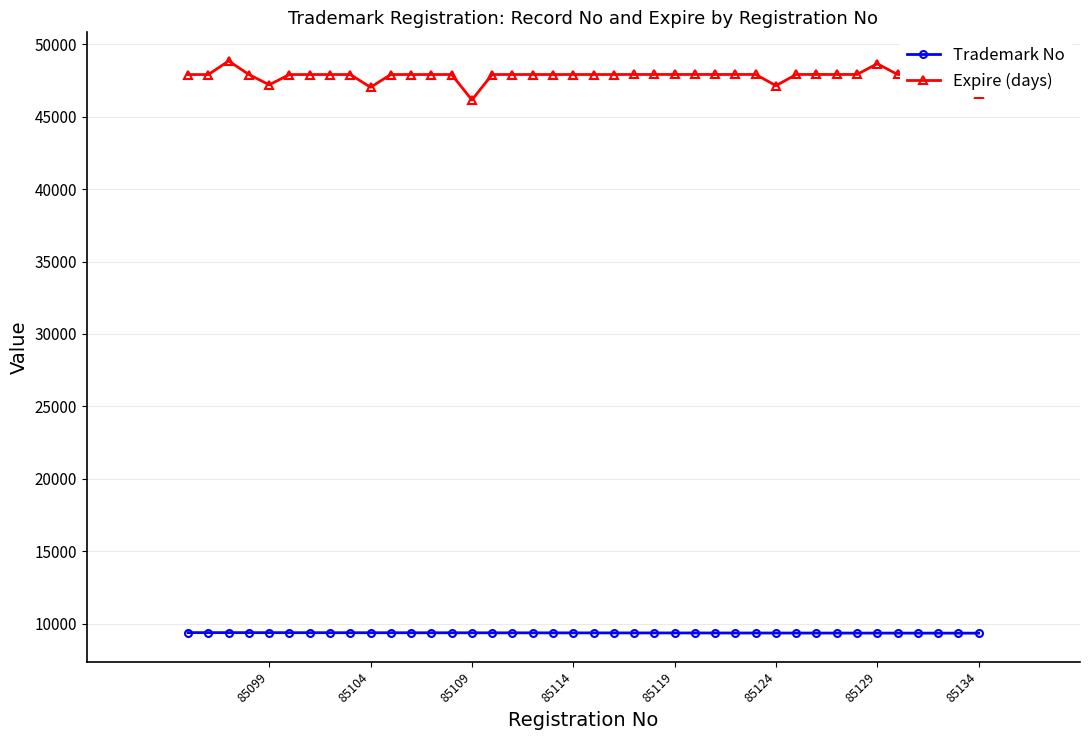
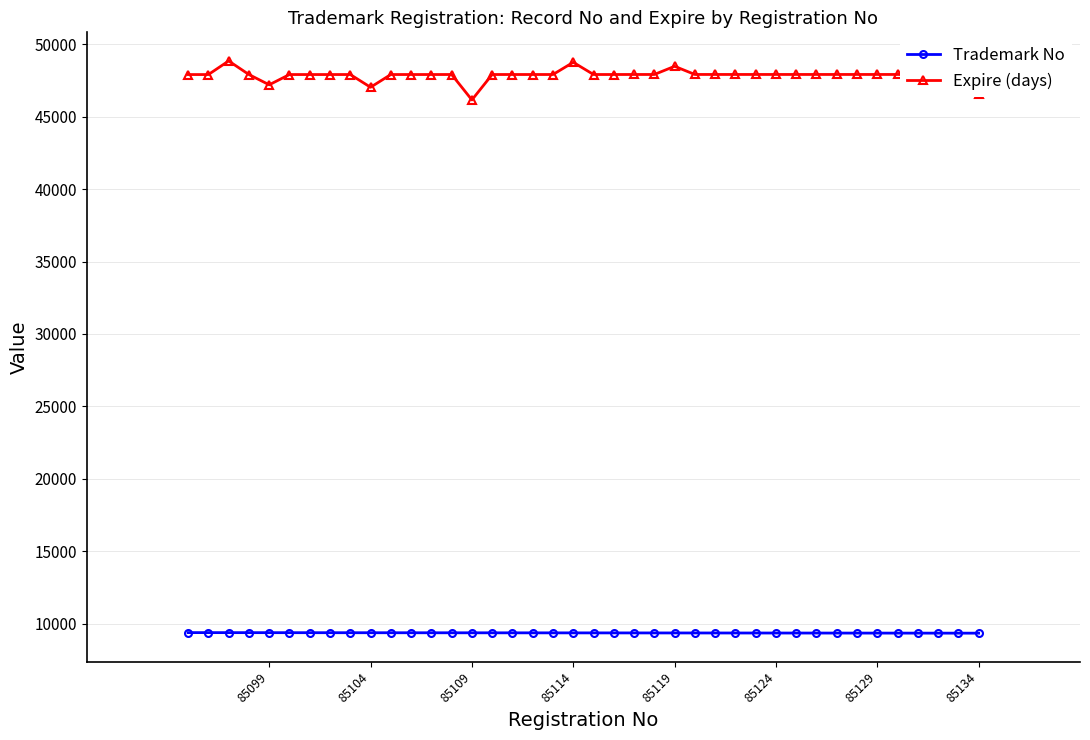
Expire (days), 85114: 47900 -> 48700
Expire (days), 85119: 47900 -> 48500
Expire (days), 85124: 47100 -> 47900
Expire (days), 85129: 48600 -> 47900
